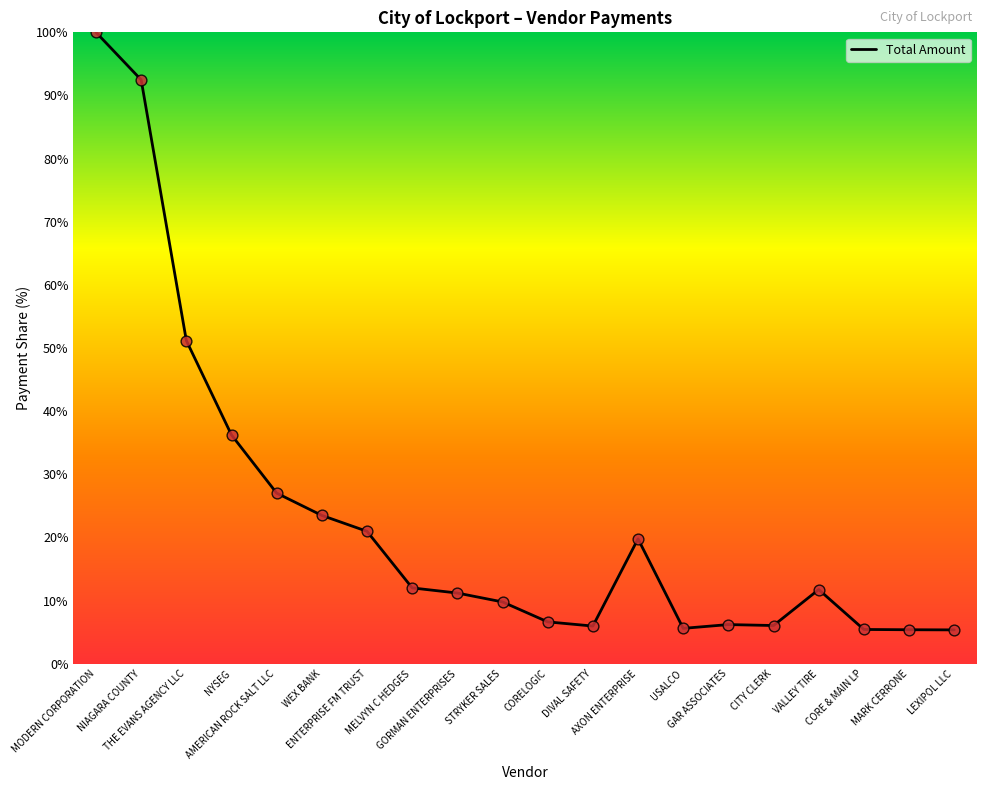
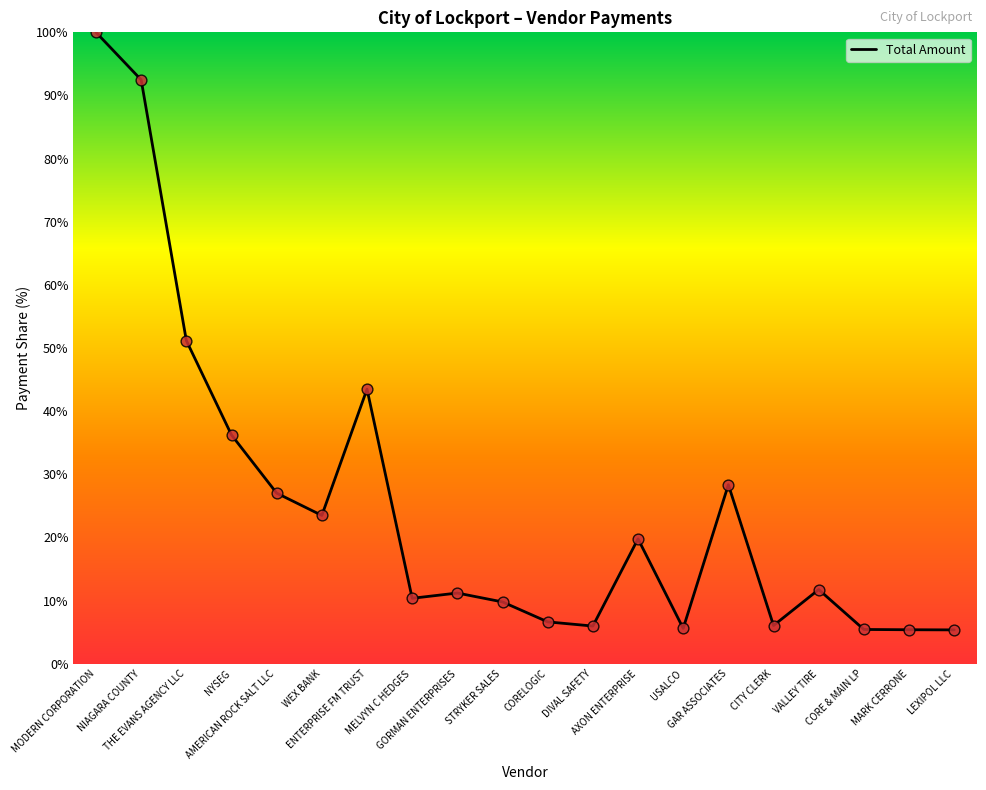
ENTERPRISE FM TRUST: 21% -> 43%
MELVYN C HEDGES: 12% -> 10%
GAR ASSOCIATES: 6% -> 28%
